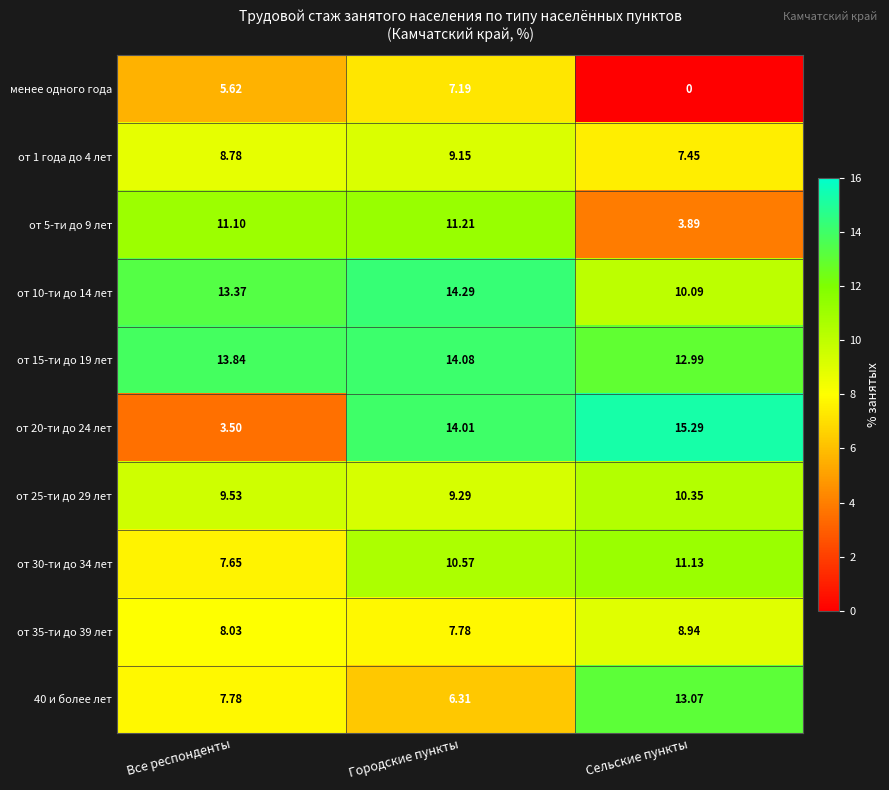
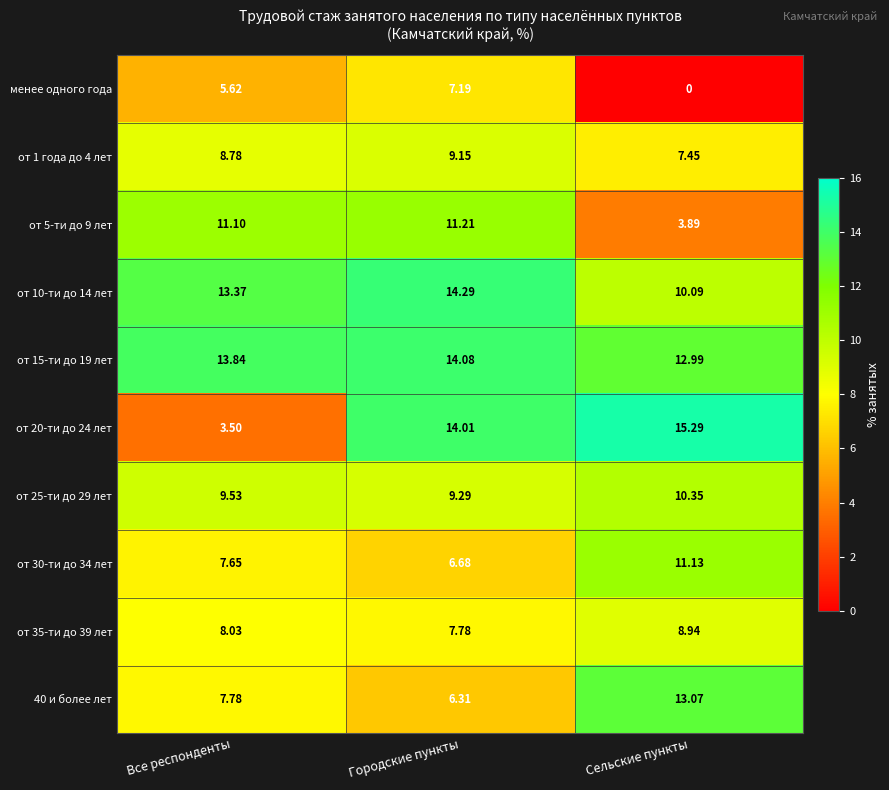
от 30-ти до 34 лет, Городские пункты: 10.57 -> 6.68
